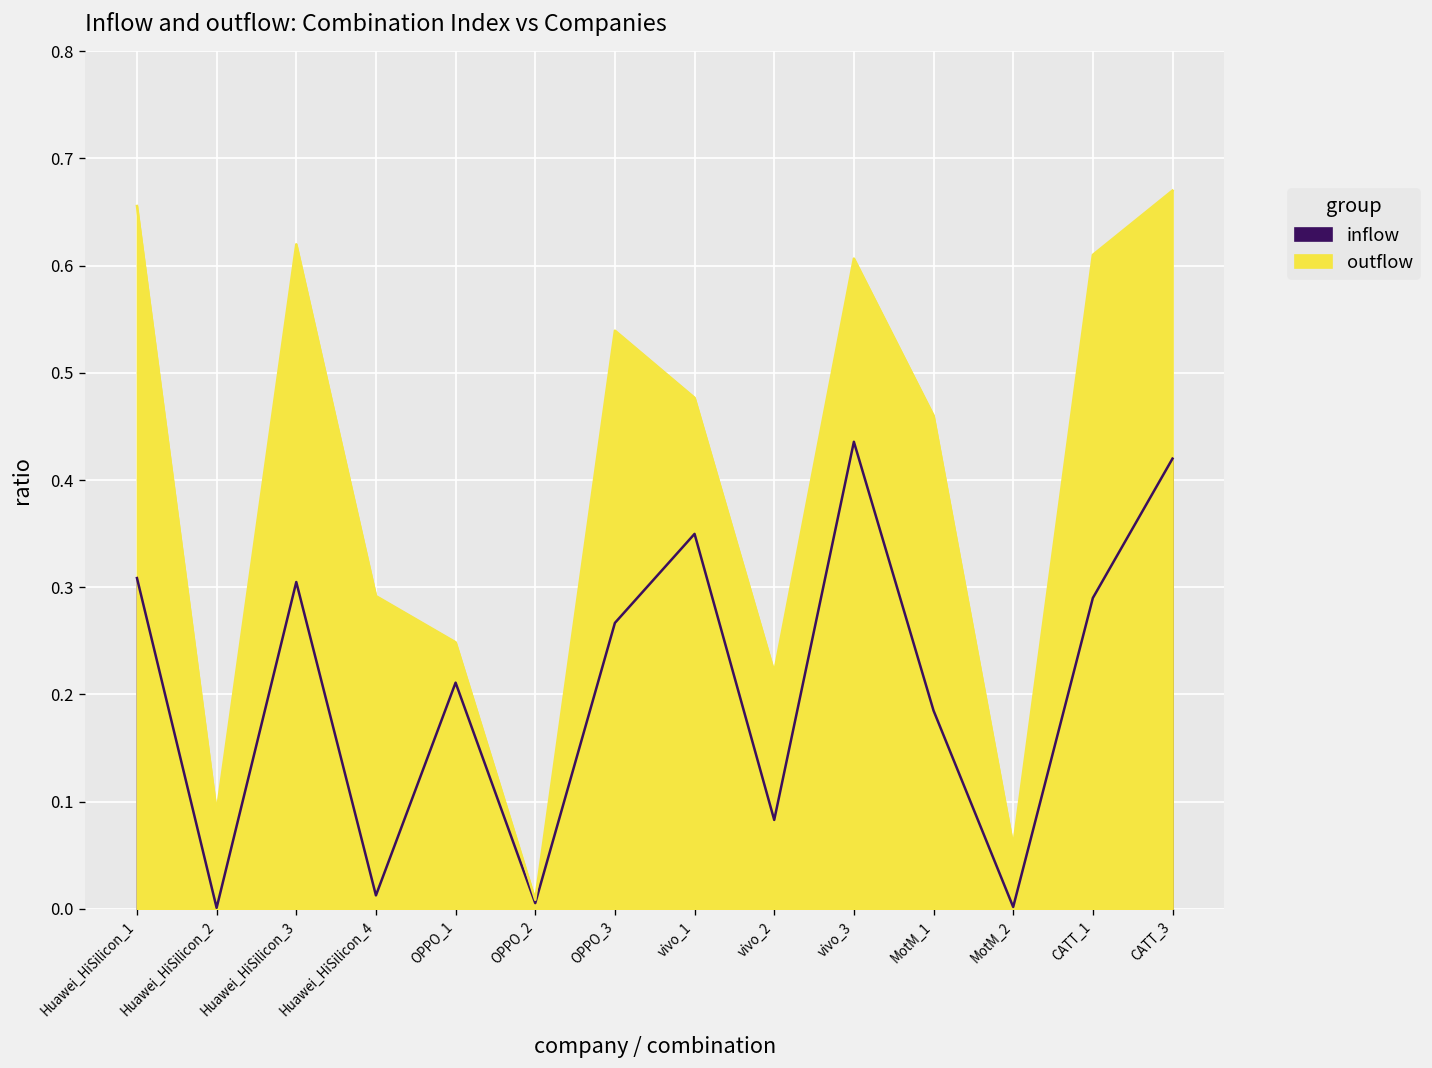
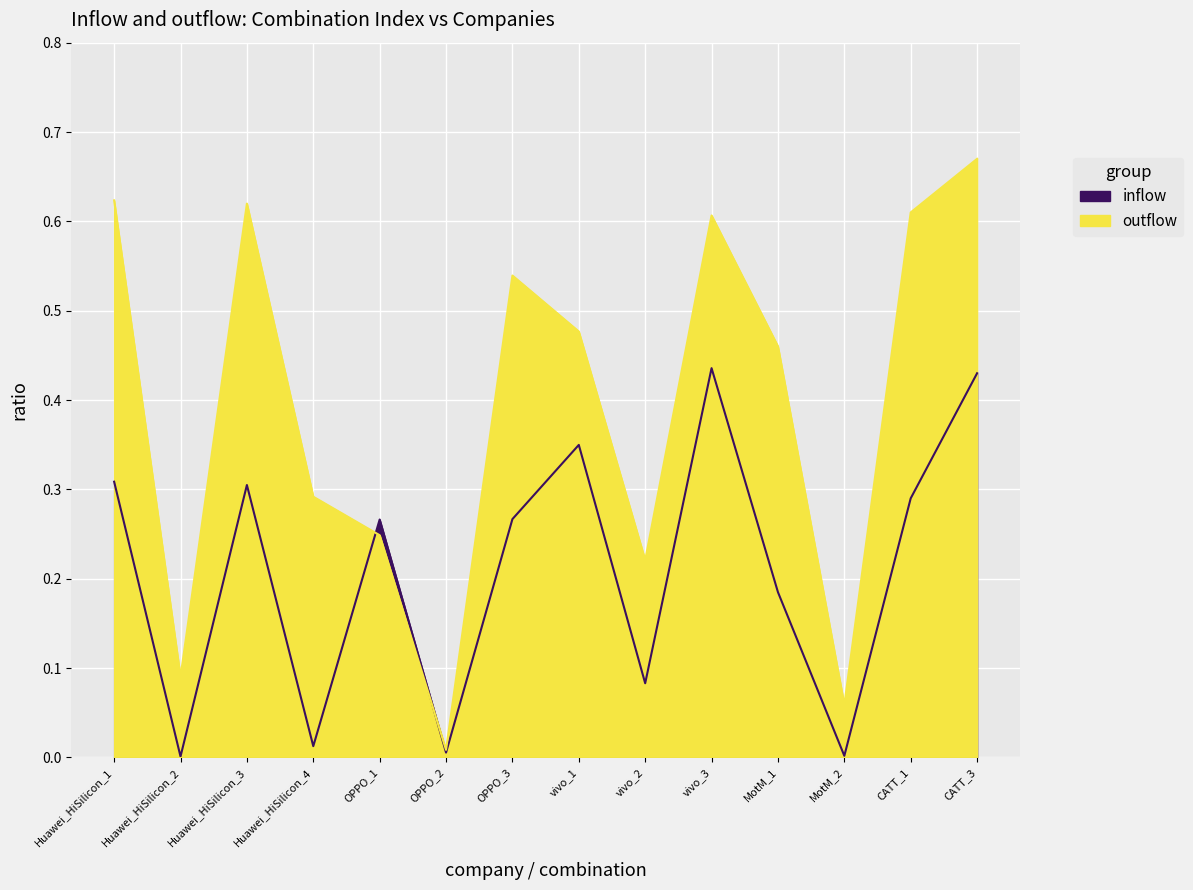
outflow, Huawei_HiSilicon_1: 0.66 -> 0.62
inflow, OPPO_1: 0.21 -> 0.27
inflow, CATT_3: 0.42 -> 0.43
